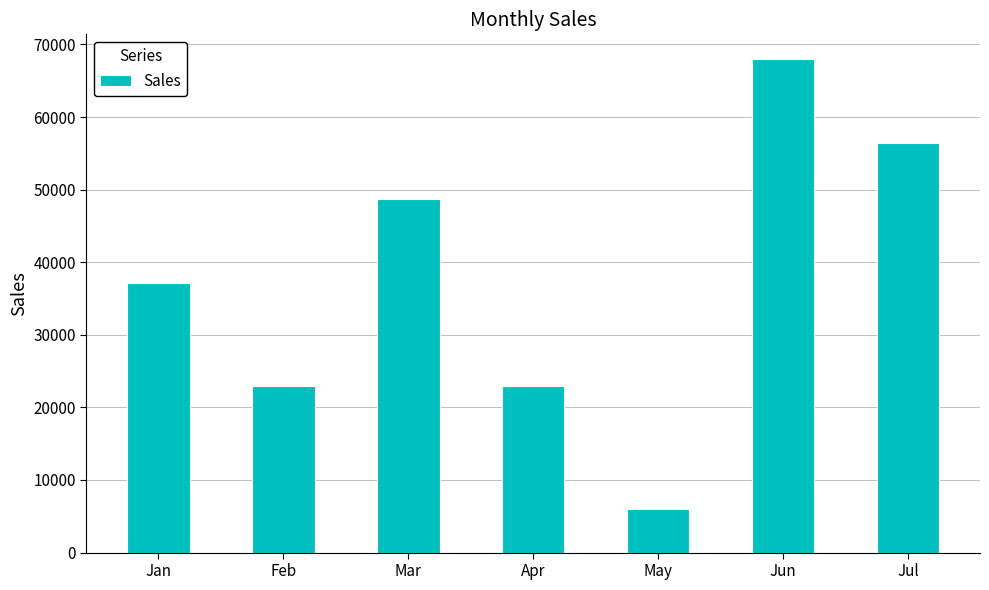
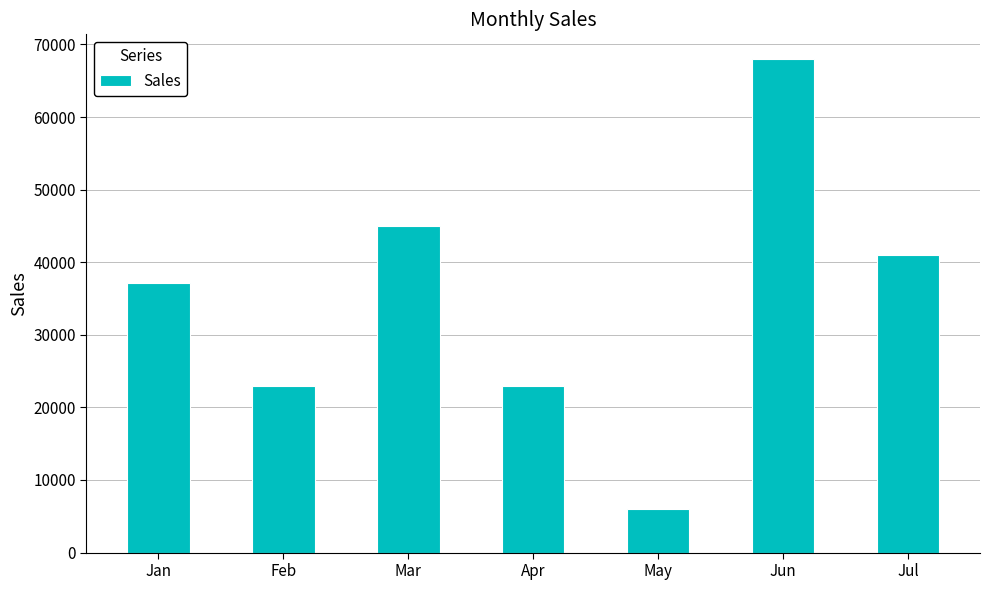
Mar: 49000 -> 45000
Jul: 56000 -> 41000
